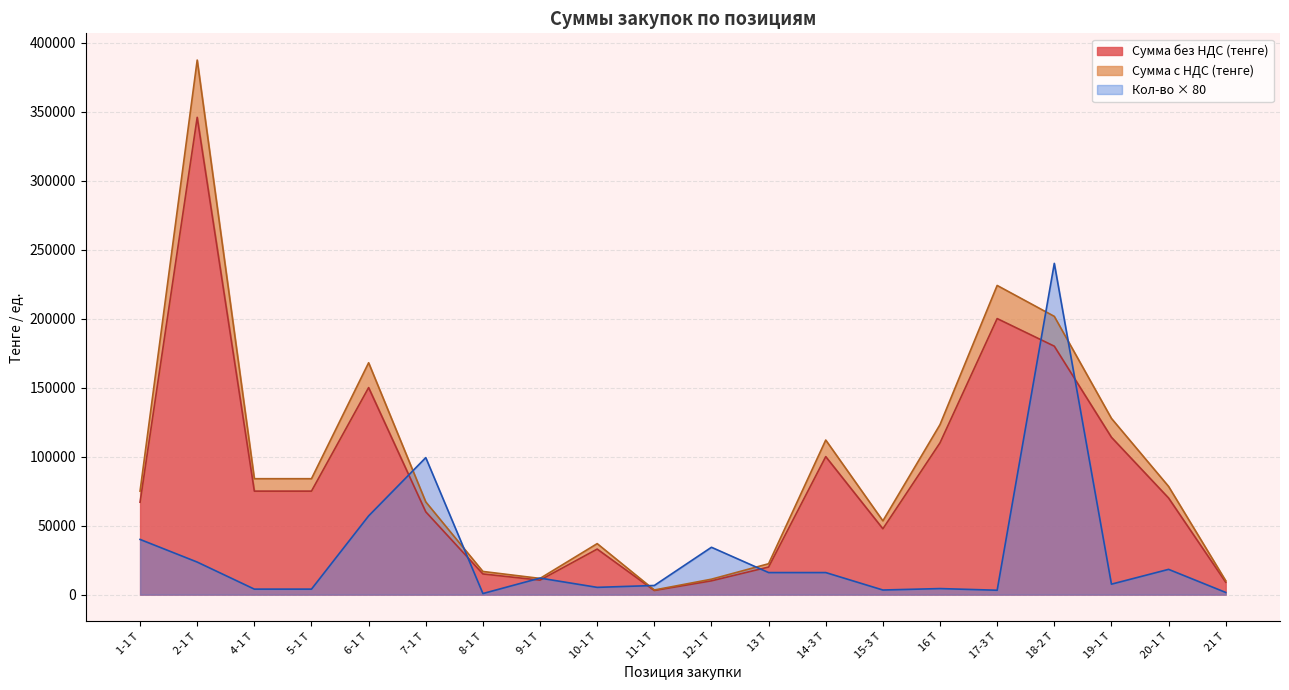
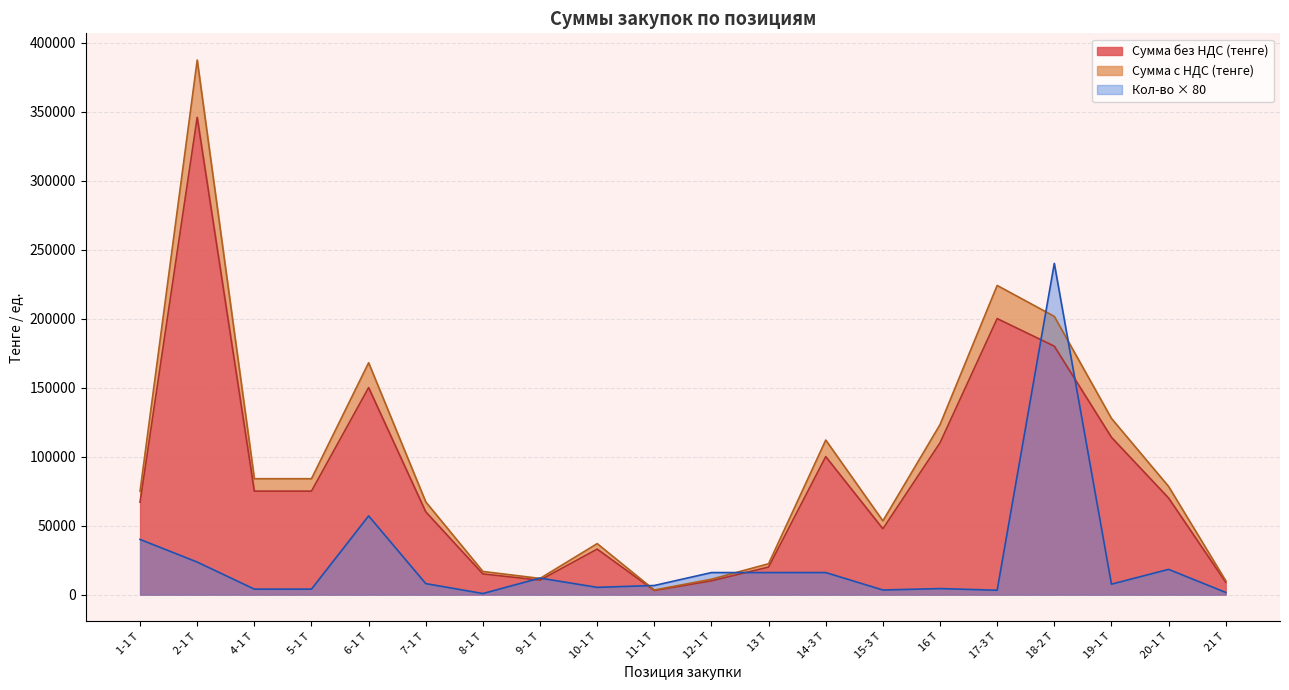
Кол-во × 80, 7-1 Т: 99000 -> 8000
Кол-во × 80, 12-1 Т: 34000 -> 16000
